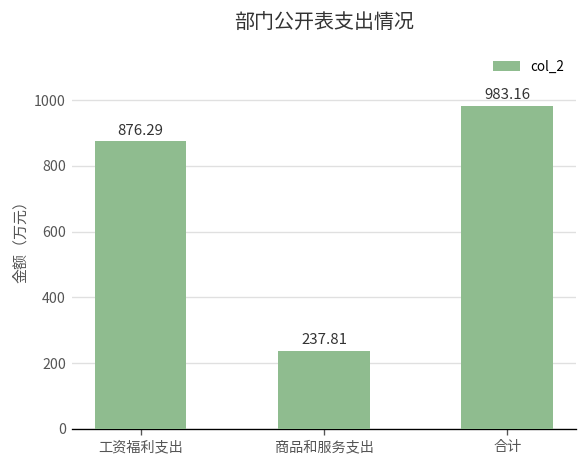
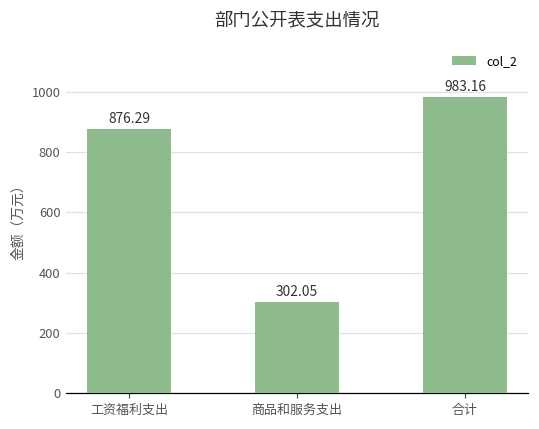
商品和服务支出: 237.81 -> 302.05
